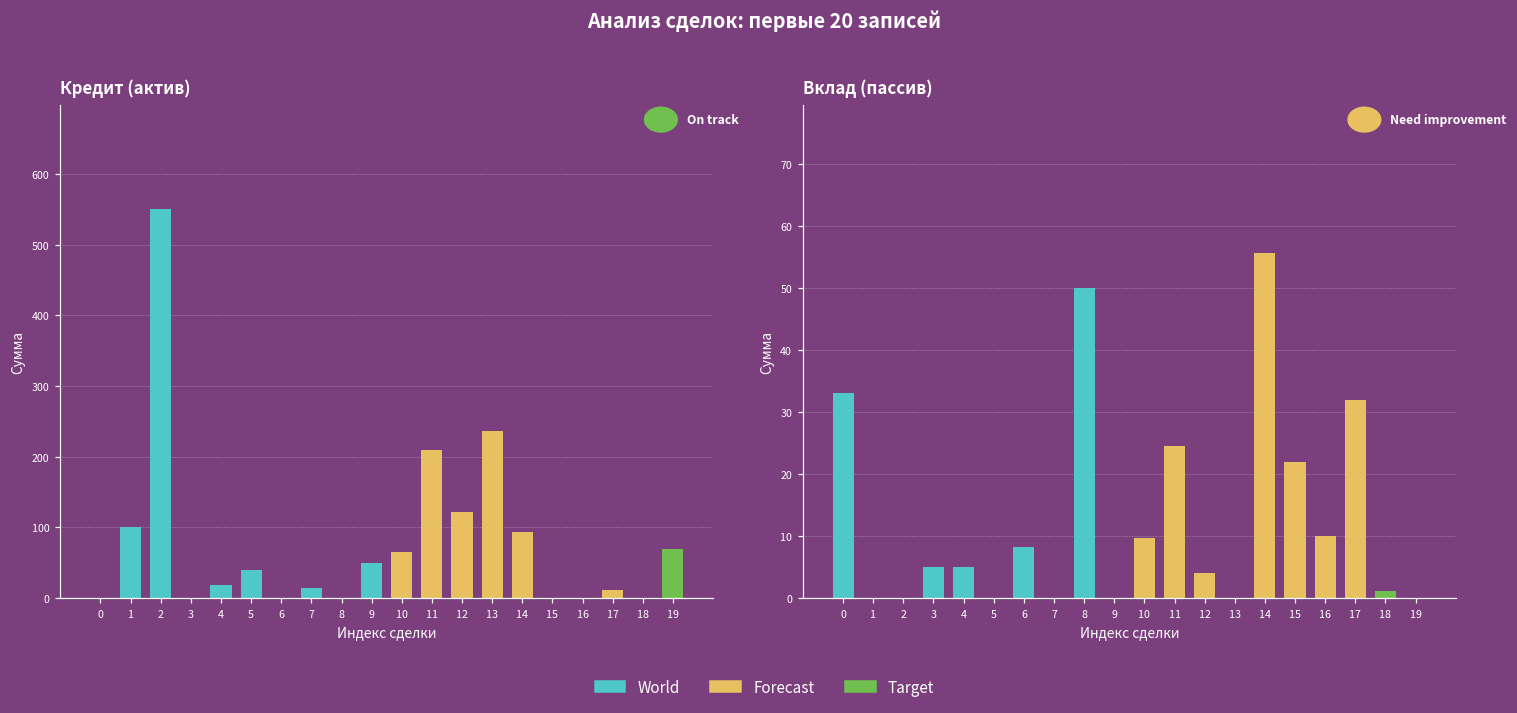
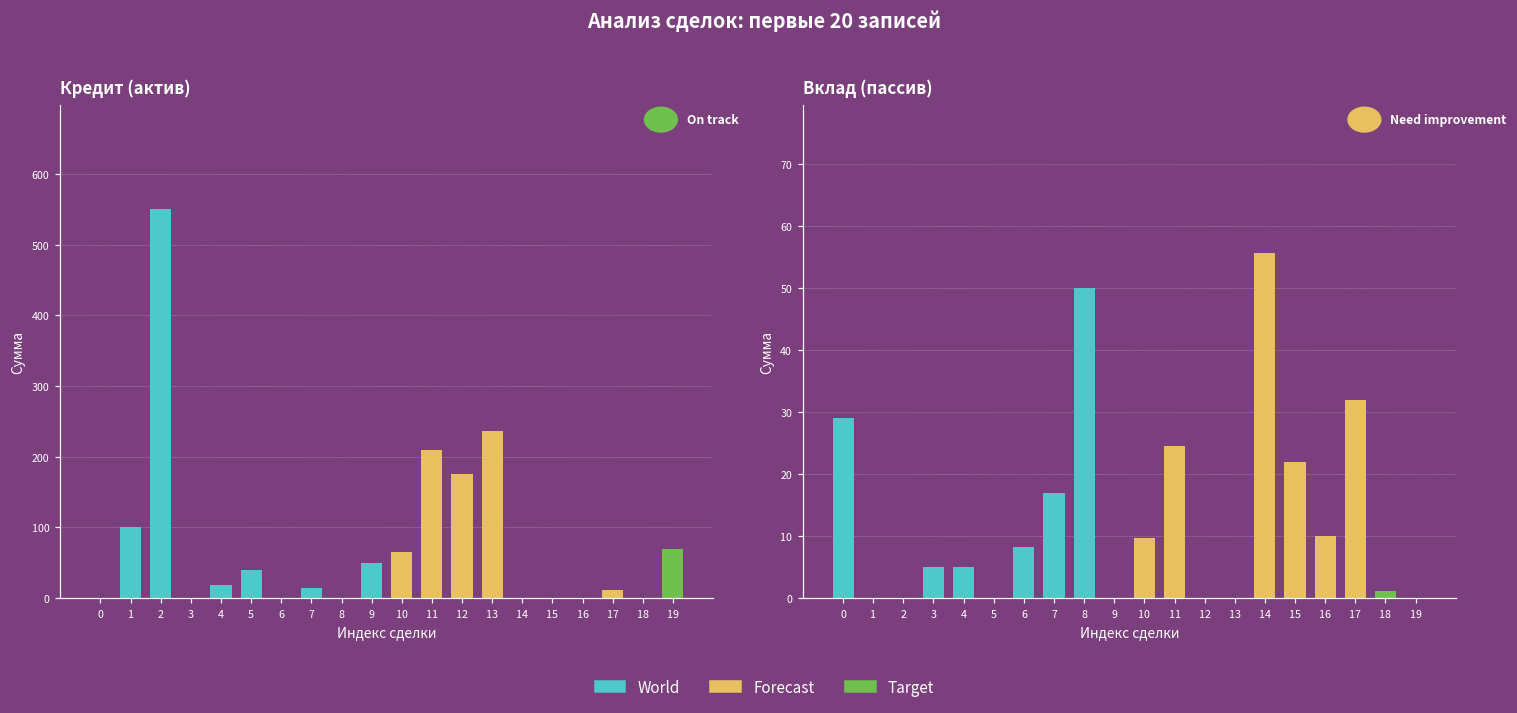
Кредит (актив), 12: 120 -> 180
Кредит (актив), 14: 90 -> 0
Вклад (пассив), 0: 33 -> 29
Вклад (пассив), 7: 0 -> 17
Вклад (пассив), 12: 4 -> 0
